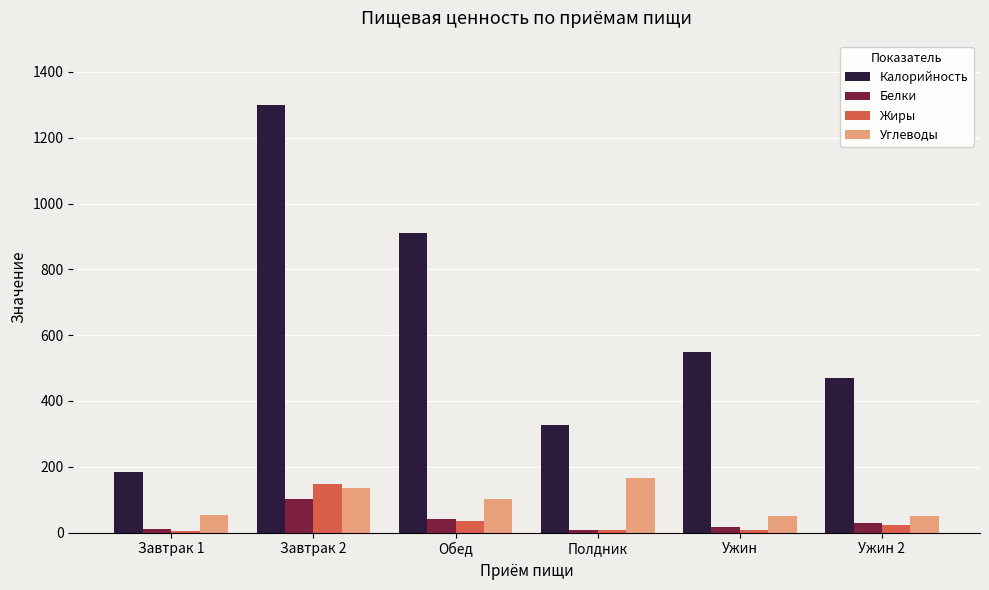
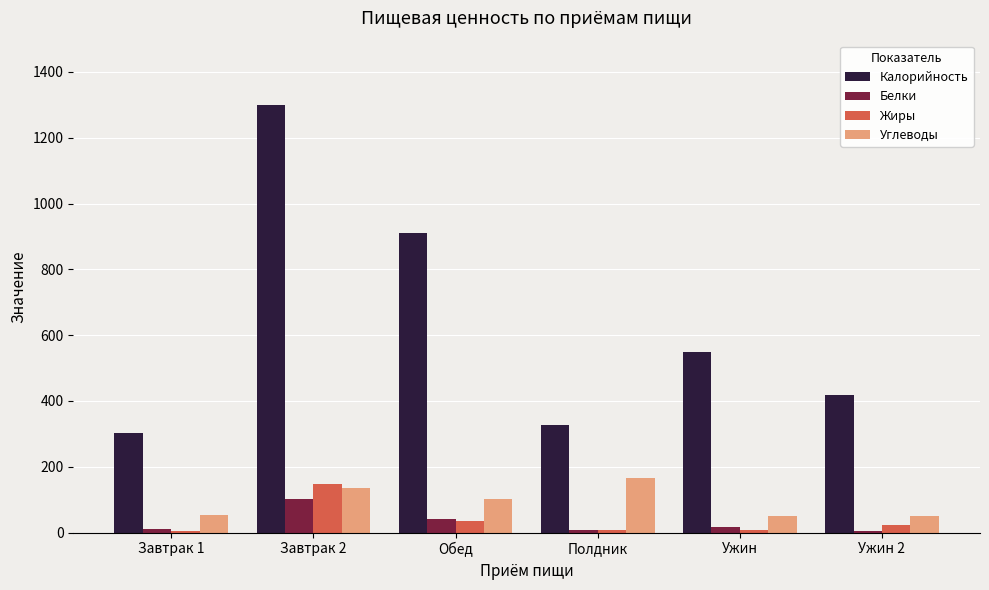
Калорийность, Завтрак 1: 190 -> 300
Калорийность, Ужин 2: 470 -> 420
Белки, Ужин 2: 30 -> 0
